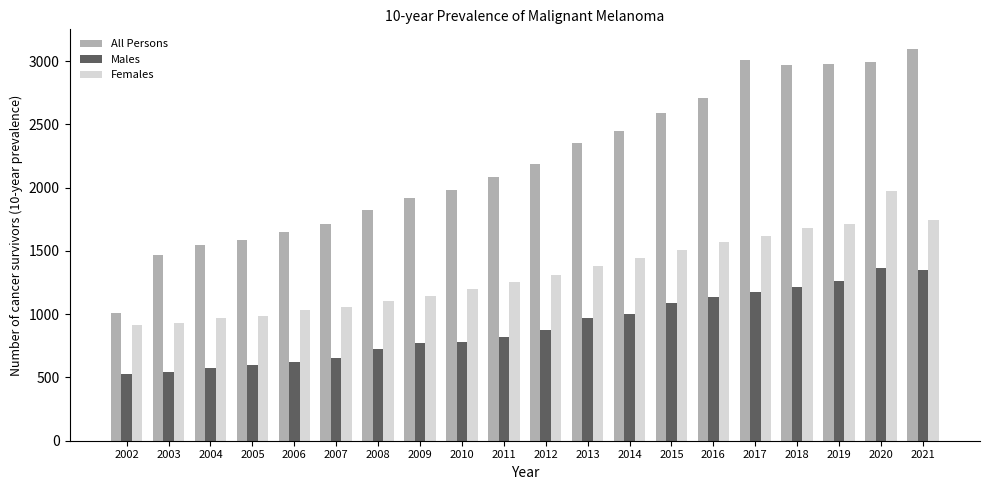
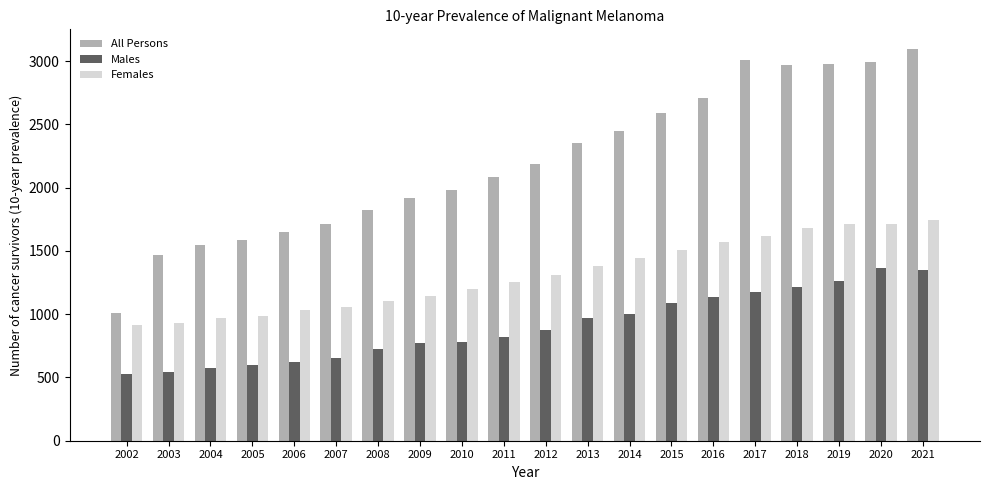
Females, 2020: 1980 -> 1710
